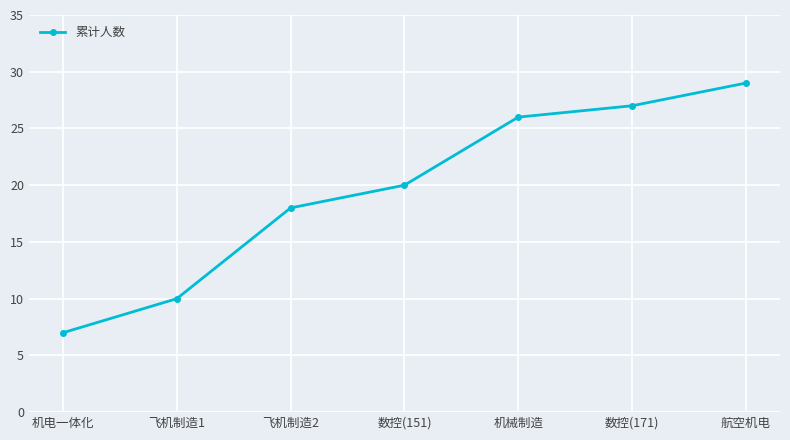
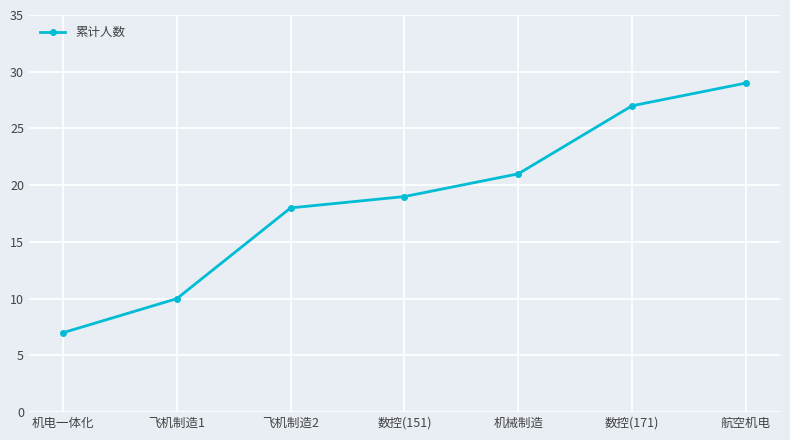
数控(151): 20 -> 19
机械制造: 26 -> 21
